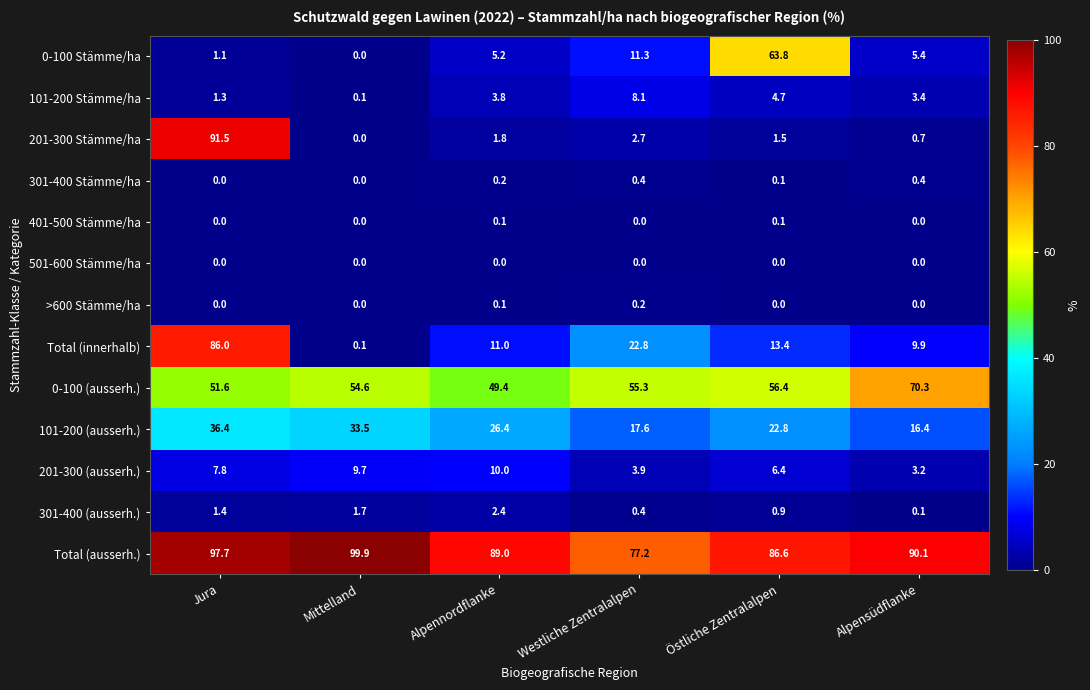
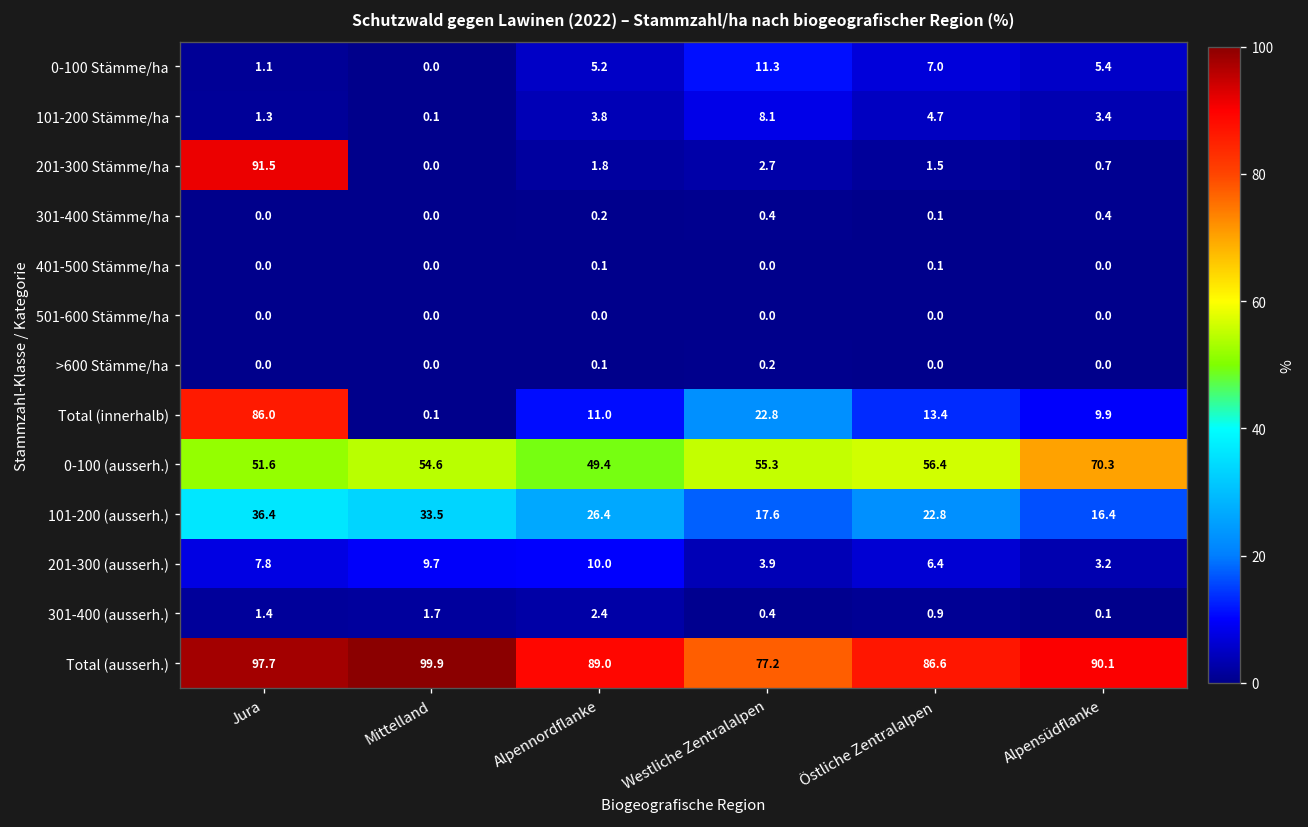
0-100 Stämme/ha, Östliche Zentralalpen: 63.8 -> 7.0
